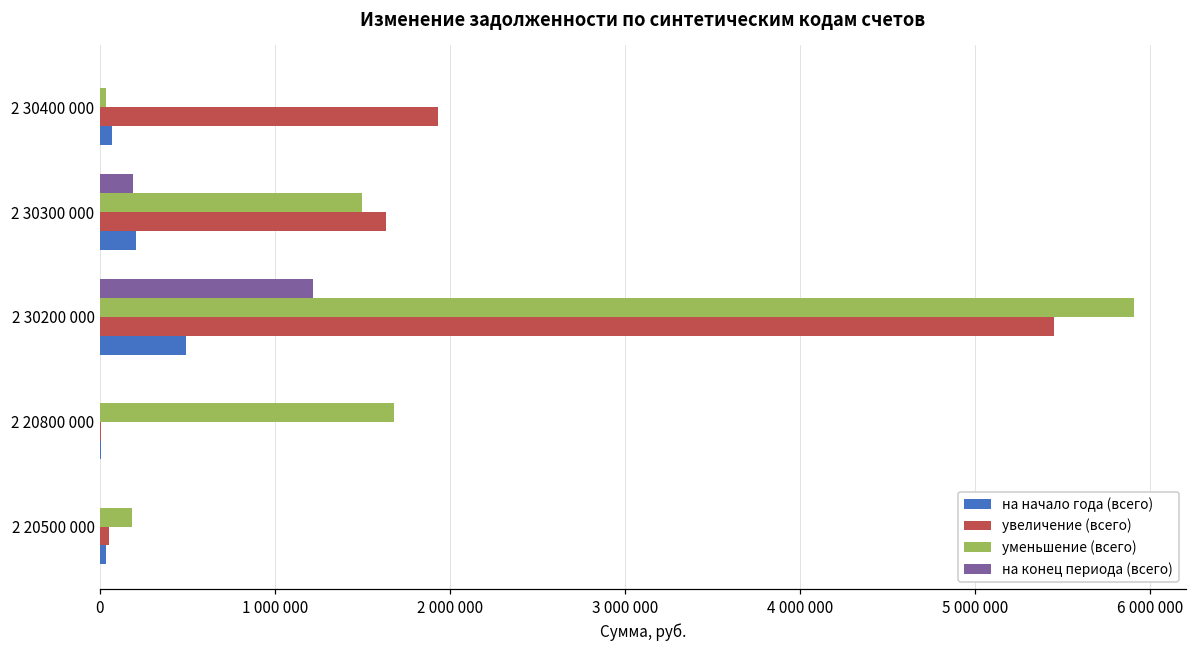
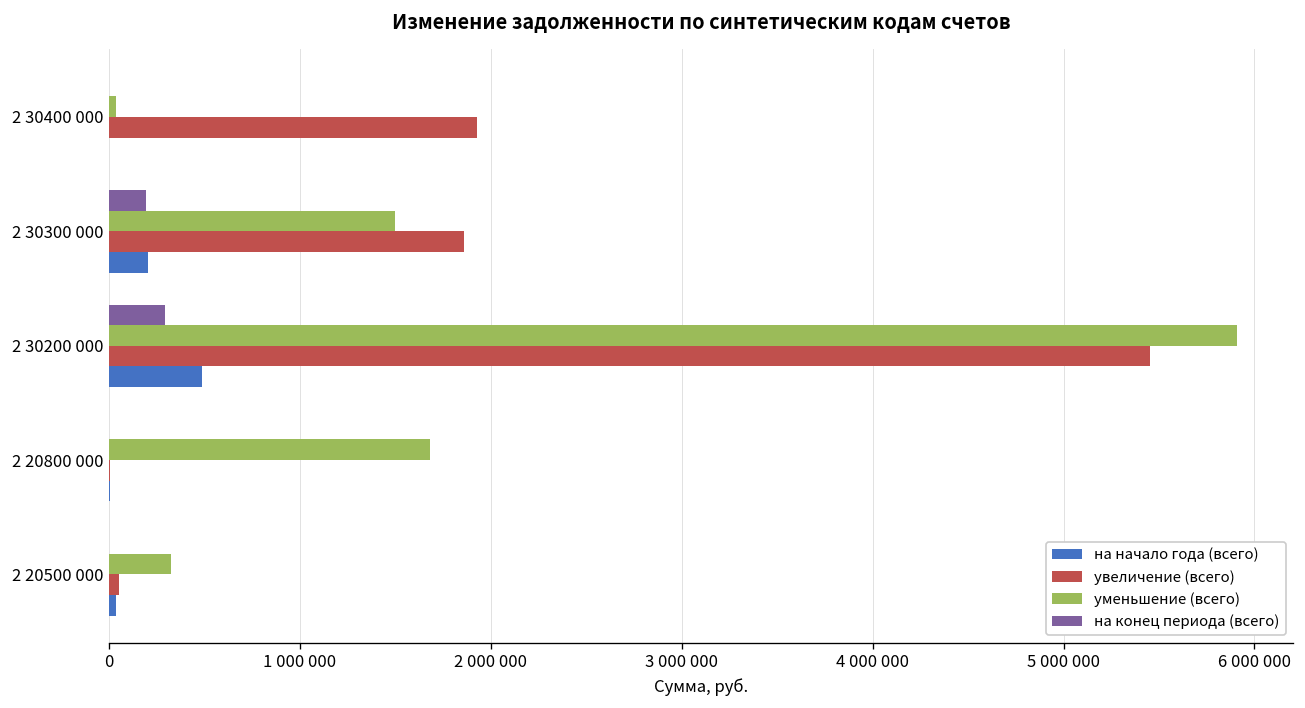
на начало года (всего), 2 30400 000: 70000 -> 0
увеличение (всего), 2 30300 000: 1630000 -> 1860000
на конец периода (всего), 2 30200 000: 1220000 -> 290000
уменьшение (всего), 2 20500 000: 180000 -> 330000
